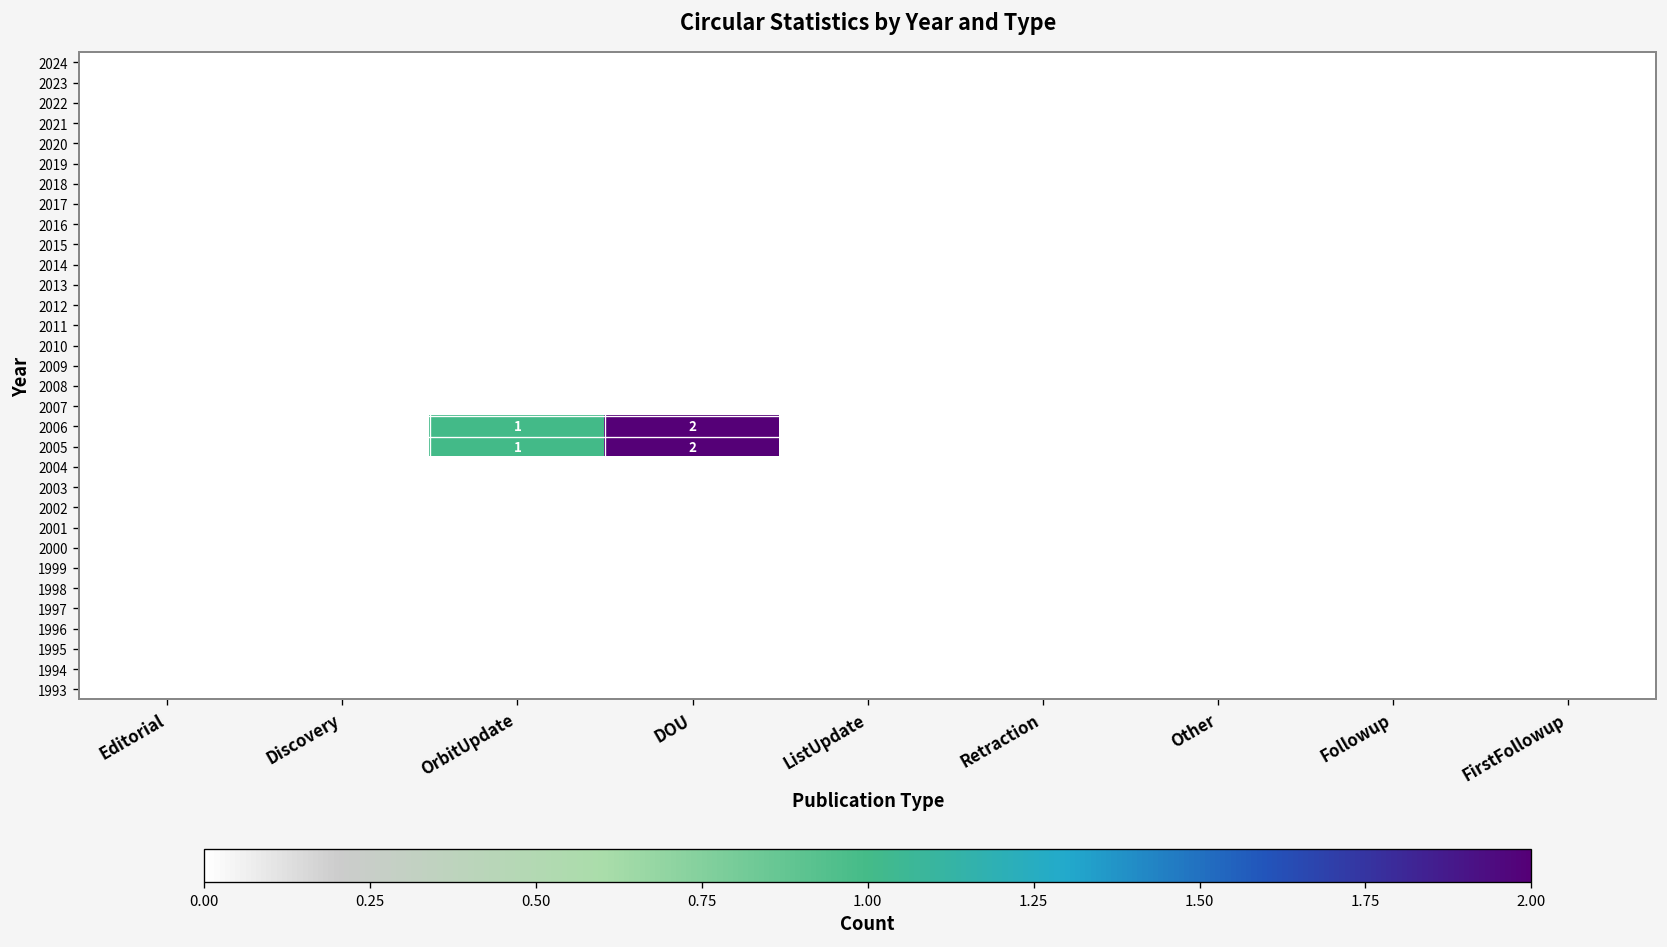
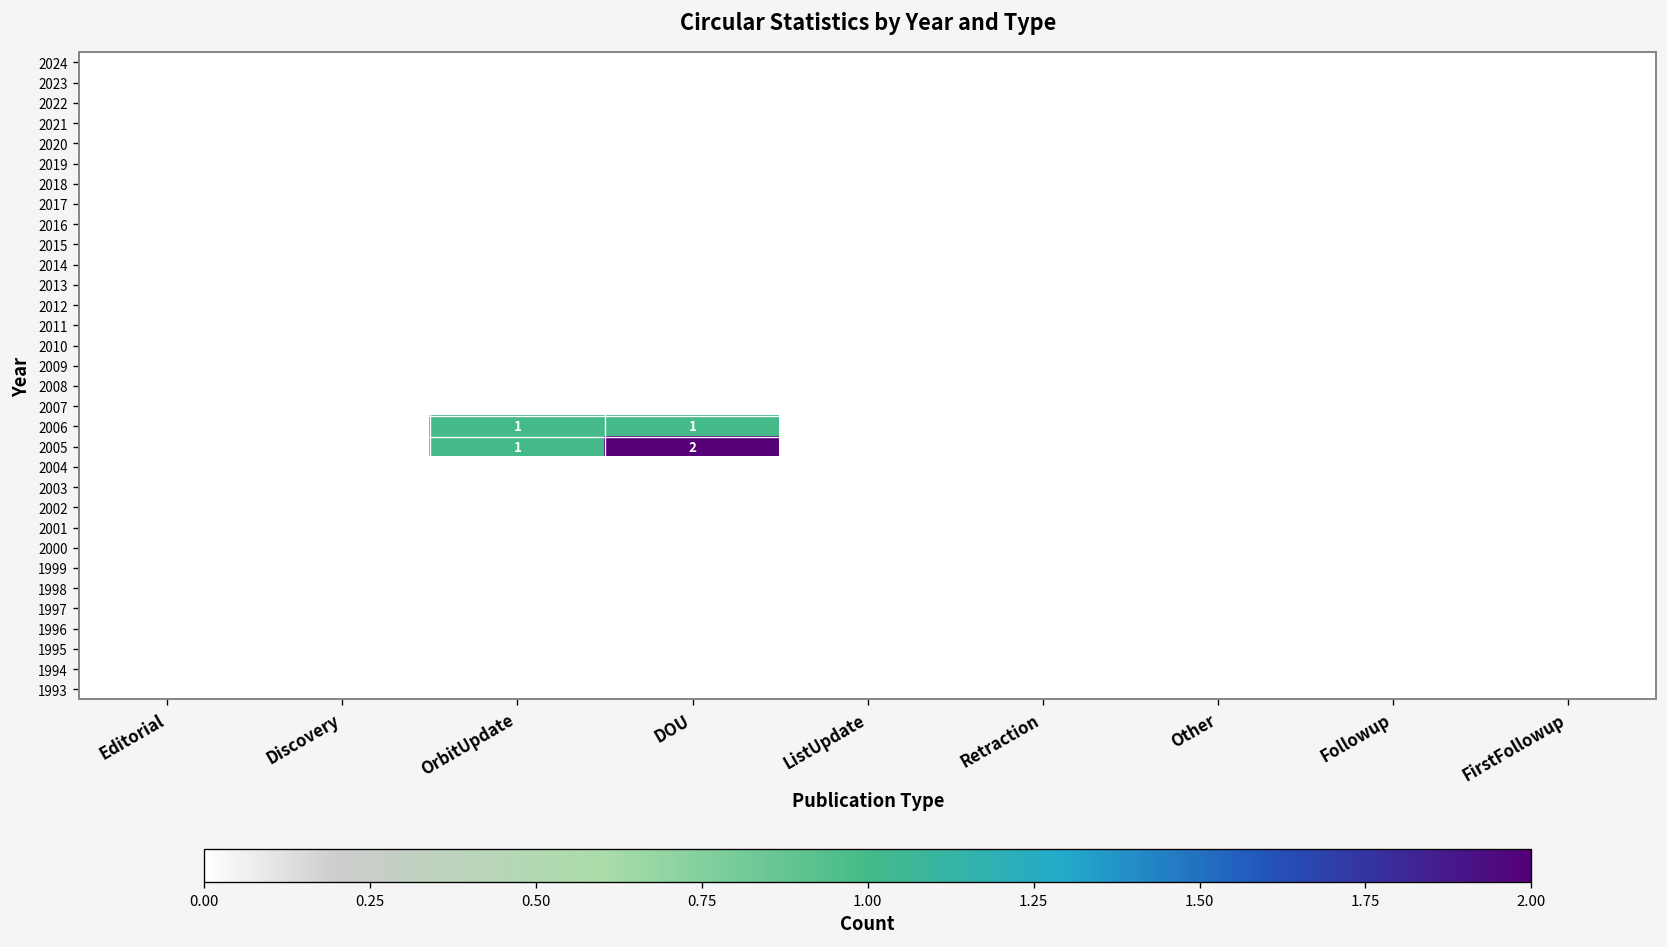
2006, DOU: 2 -> 1
